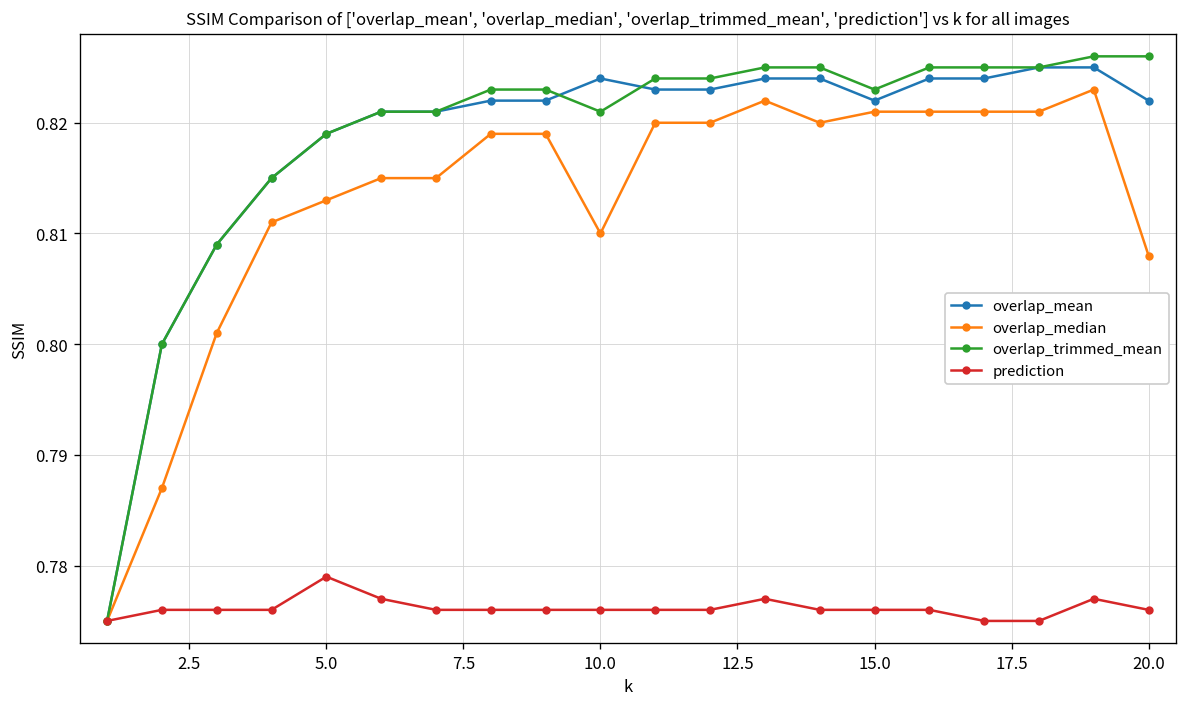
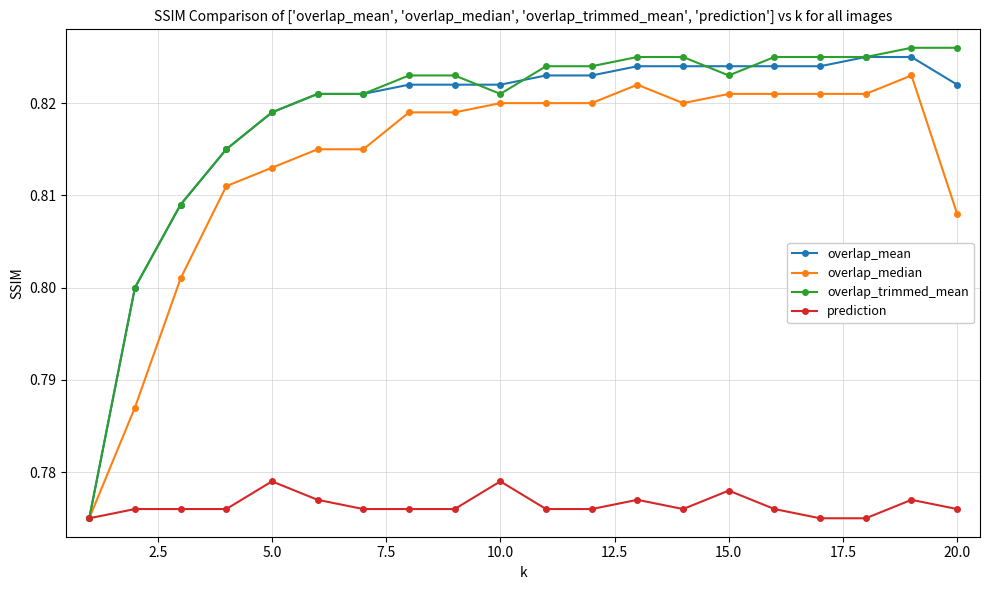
overlap_mean, 10.0: 0.824 -> 0.822
overlap_median, 10.0: 0.81 -> 0.82
prediction, 10.0: 0.776 -> 0.779
overlap_mean, 15.0: 0.822 -> 0.824
prediction, 15.0: 0.776 -> 0.778
